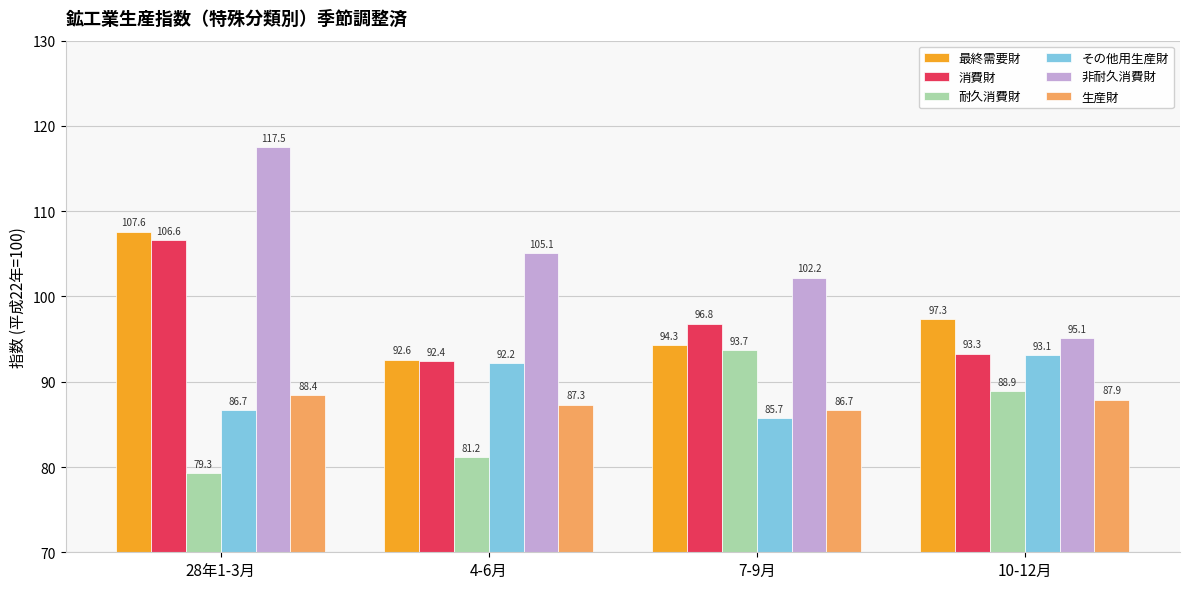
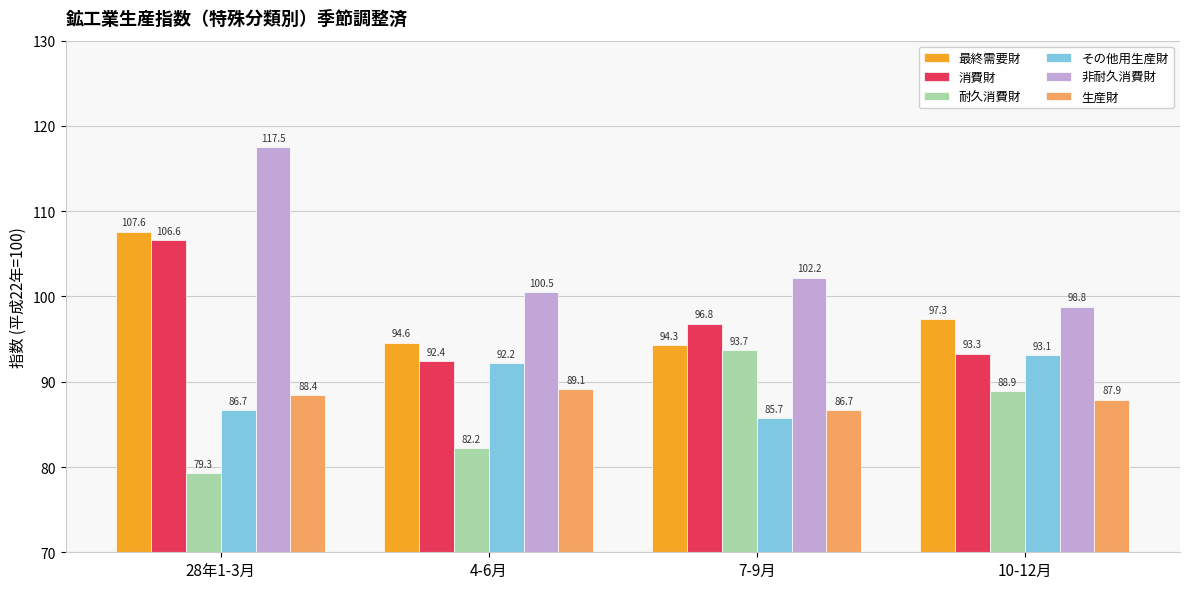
最終需要財, 4-6月: 92.6 -> 94.6
耐久消費財, 4-6月: 81.2 -> 82.2
非耐久消費財, 4-6月: 105.1 -> 100.5
生産財, 4-6月: 87.3 -> 89.1
非耐久消費財, 10-12月: 95.1 -> 98.8
